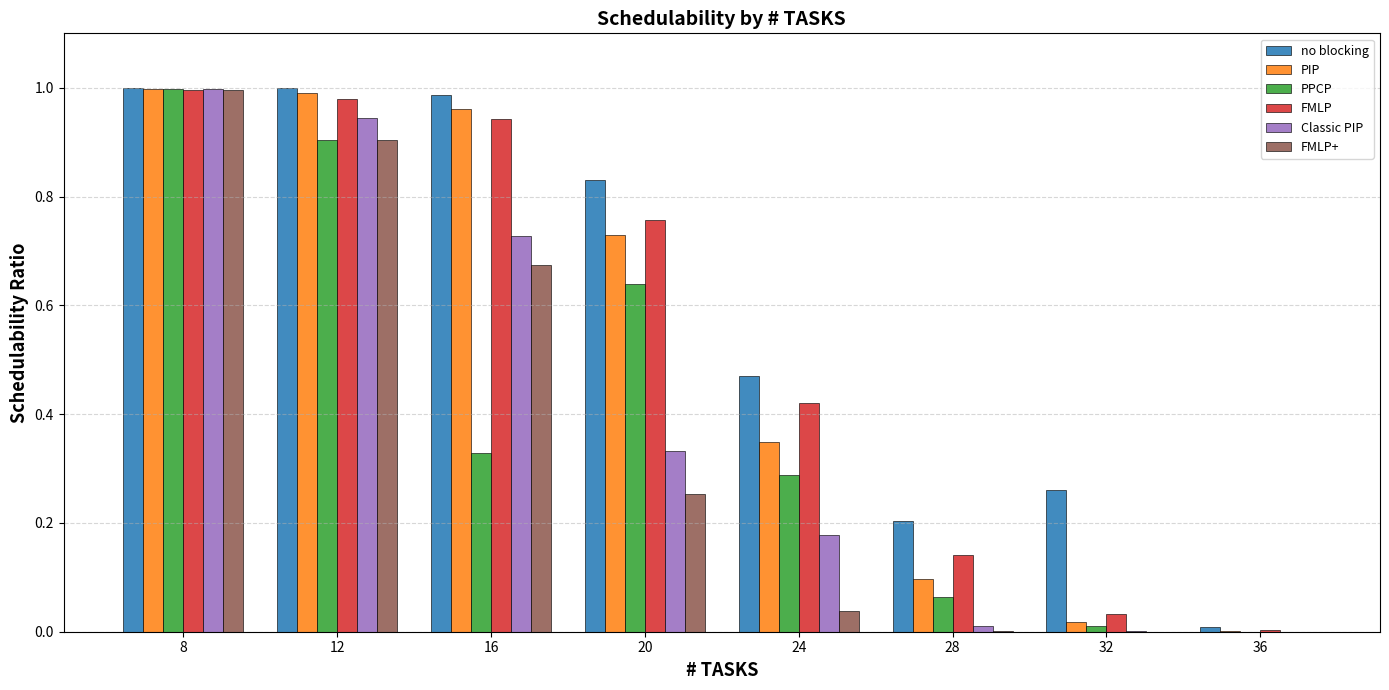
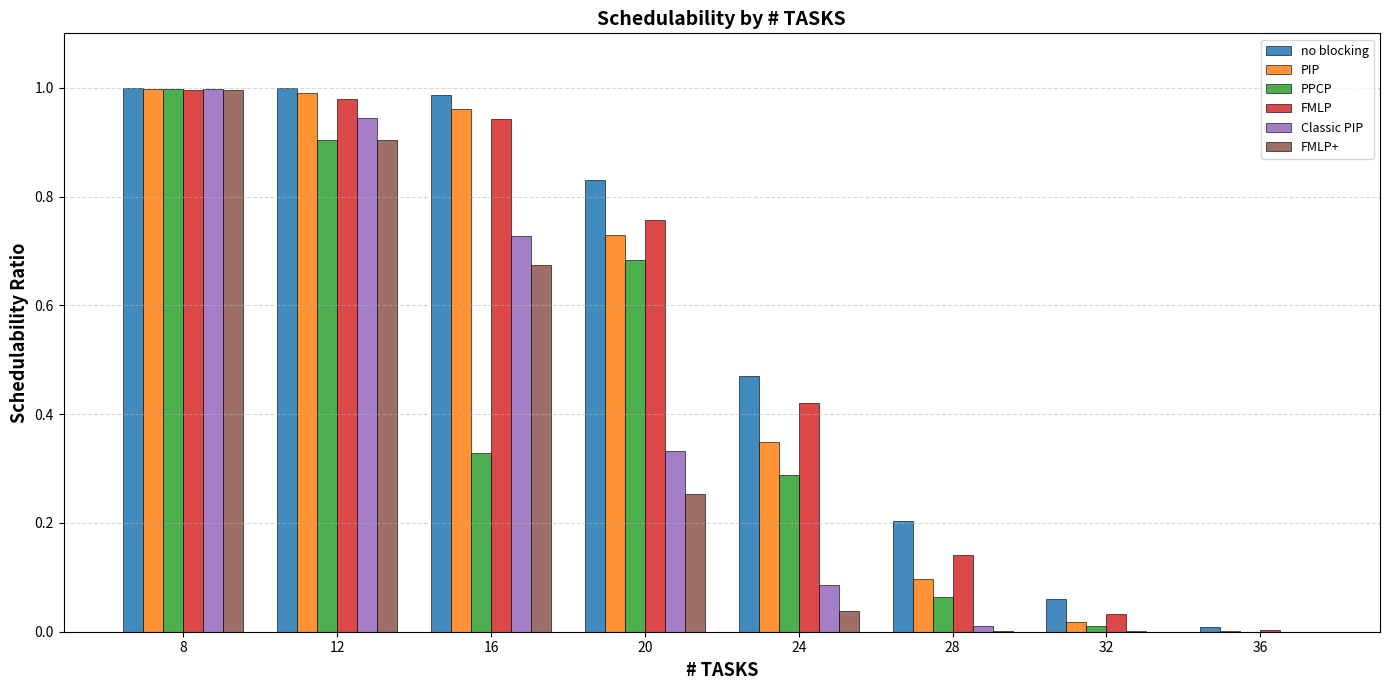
PPCP, 20: 0.64 -> 0.68
Classic PIP, 24: 0.18 -> 0.09
no blocking, 32: 0.26 -> 0.06
